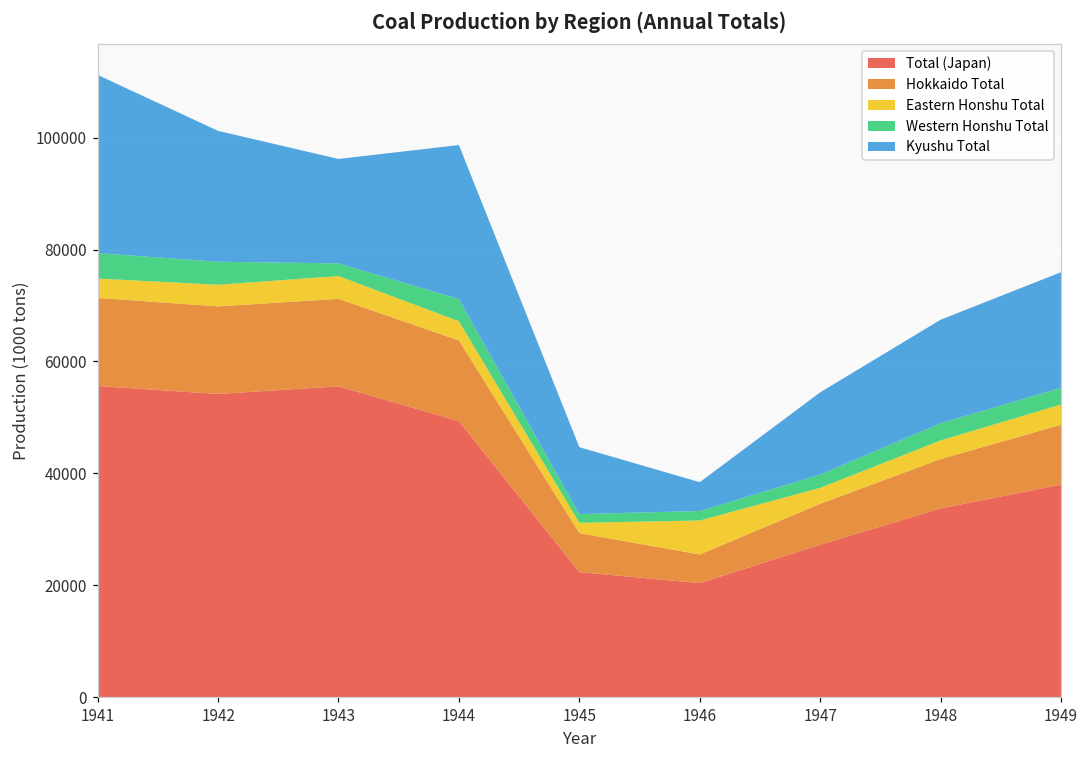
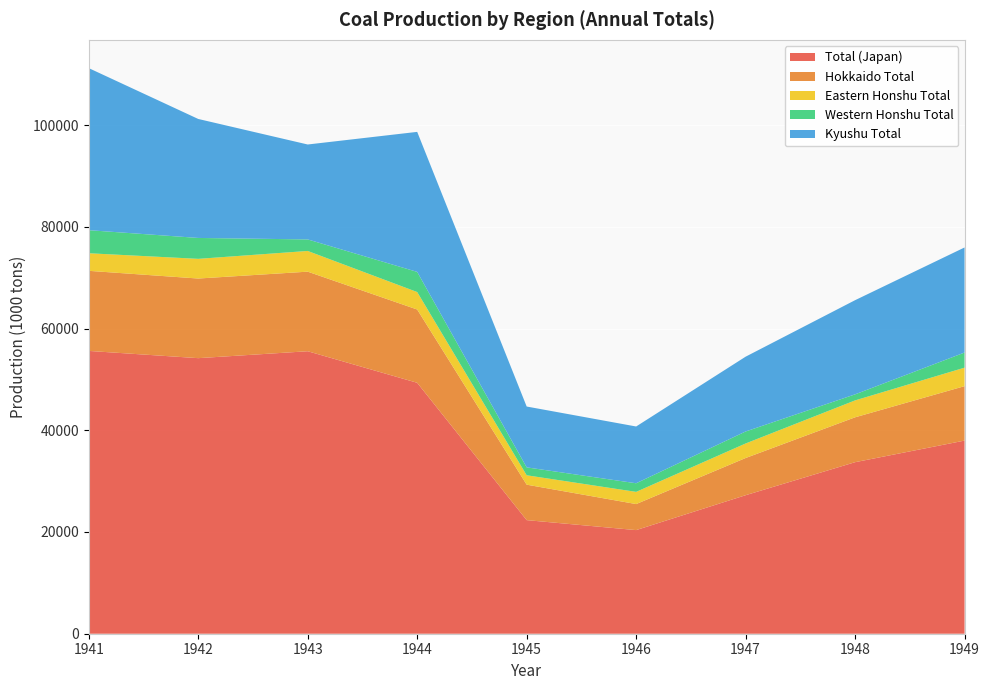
Eastern Honshu Total, 1946: 6000 -> 2000
Kyushu Total, 1946: 5000 -> 11000
Western Honshu Total, 1948: 3000 -> 1000
